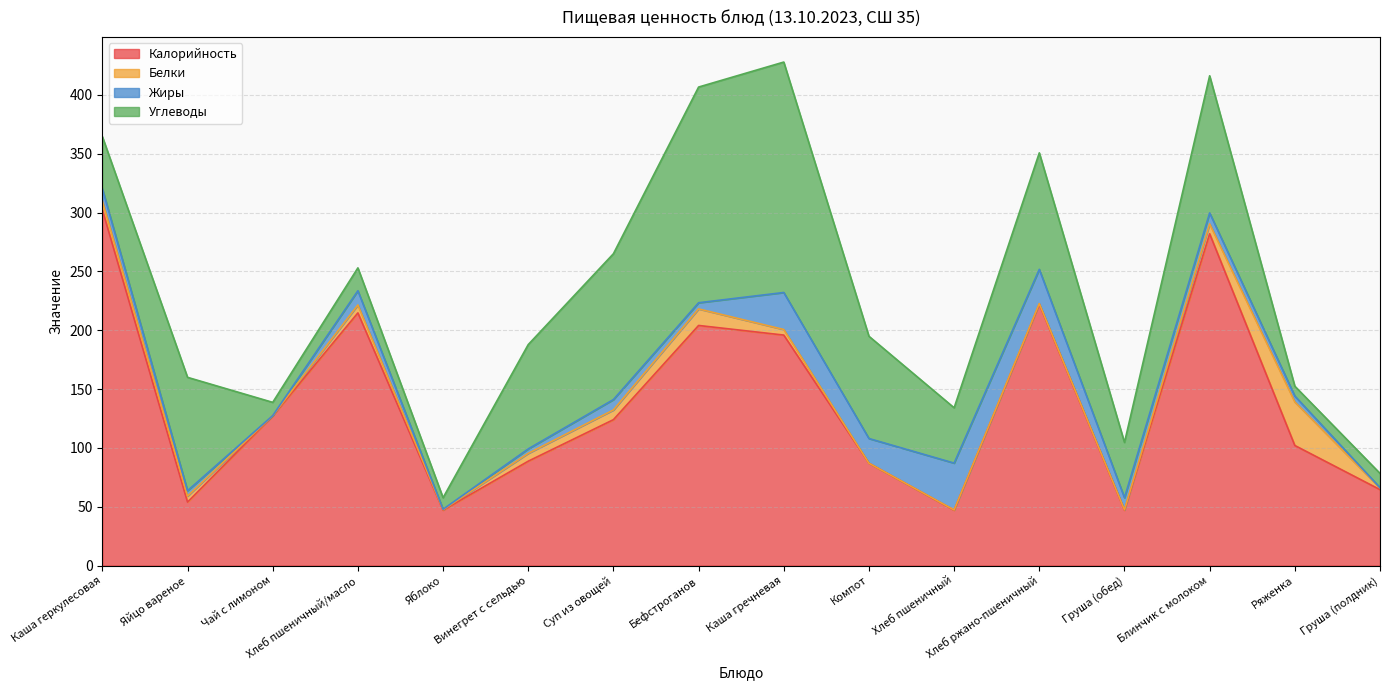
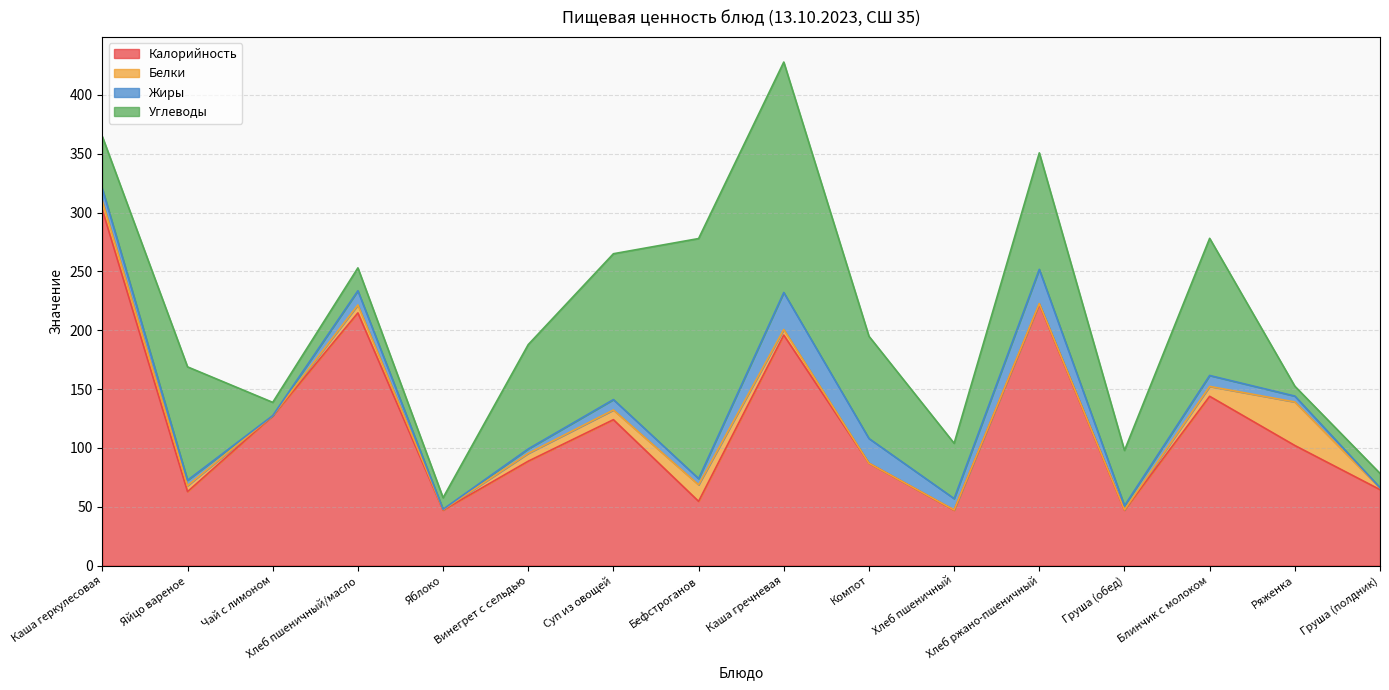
Калорийность, Яйцо вареное: 54 -> 63
Калорийность, Бефстроганов: 204 -> 55
Углеводы, Бефстроганов: 183 -> 204
Жиры, Хлеб пшеничный: 40 -> 10
Жиры, Груша (обед): 10 -> 4
Калорийность, Блинчик с молоком: 282 -> 144
